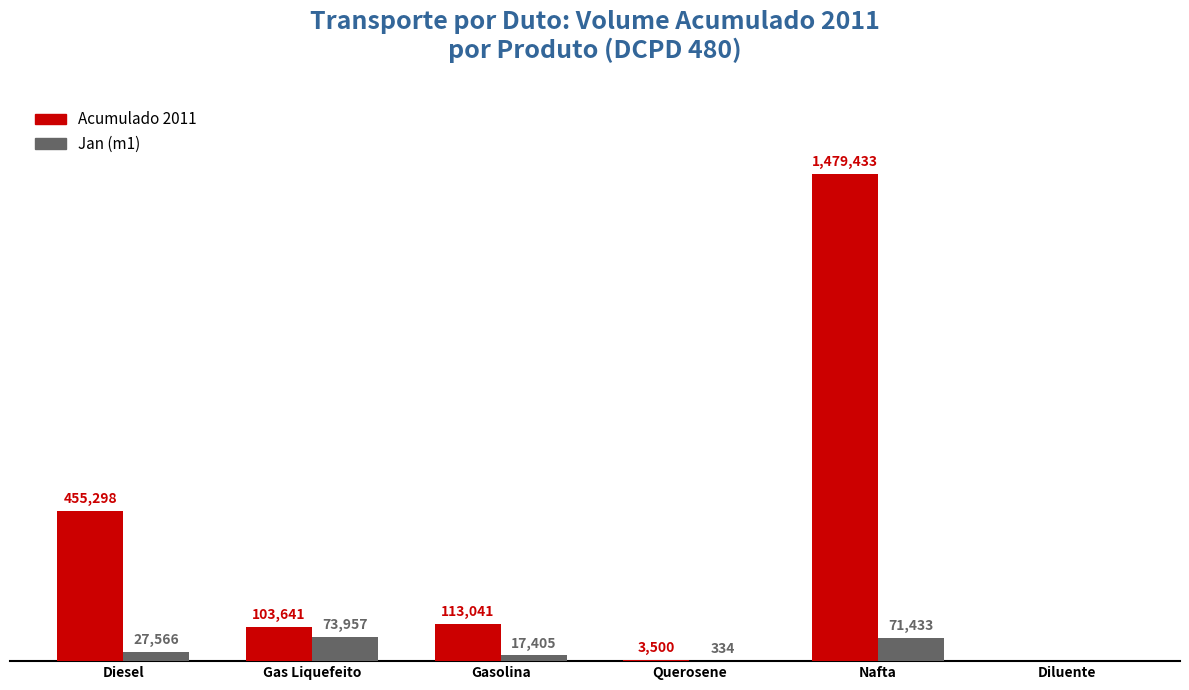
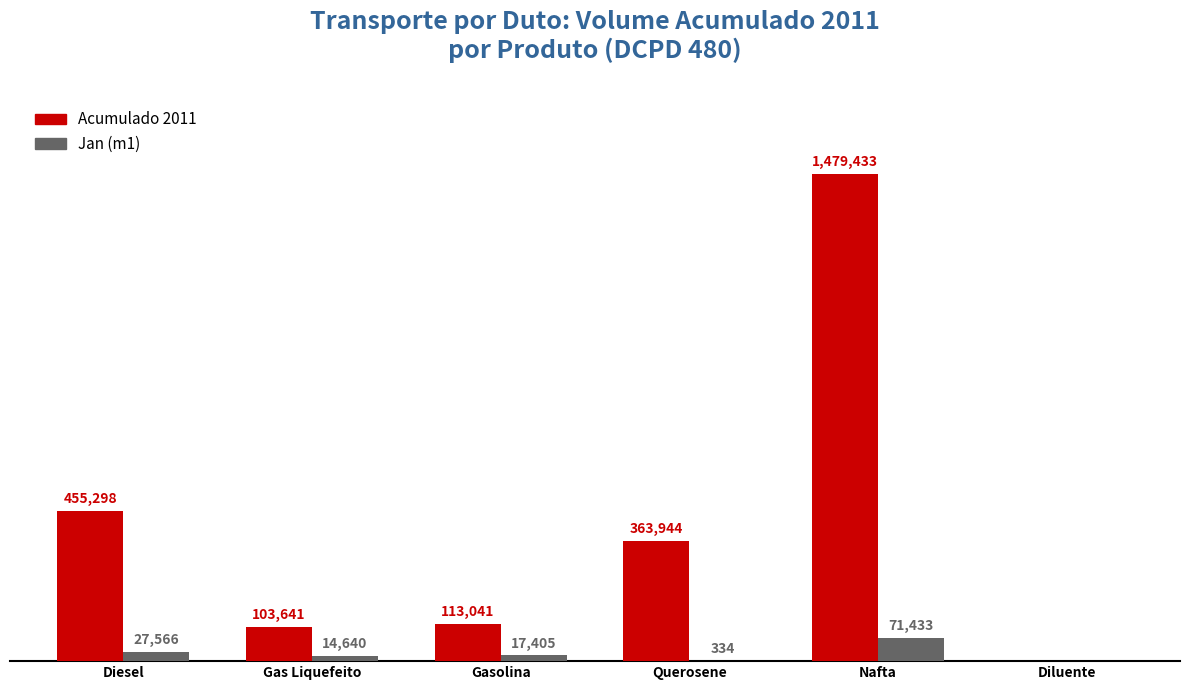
Jan (m1), Gas Liquefeito: 73,957 -> 14,640
Acumulado 2011, Querosene: 3,500 -> 363,944
